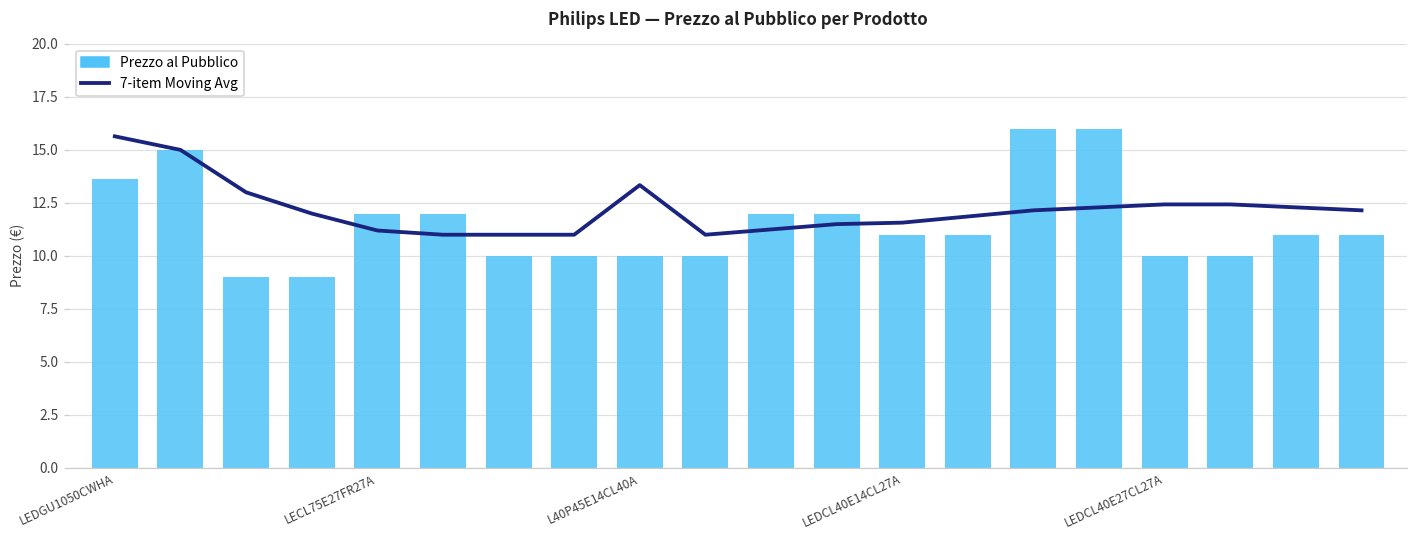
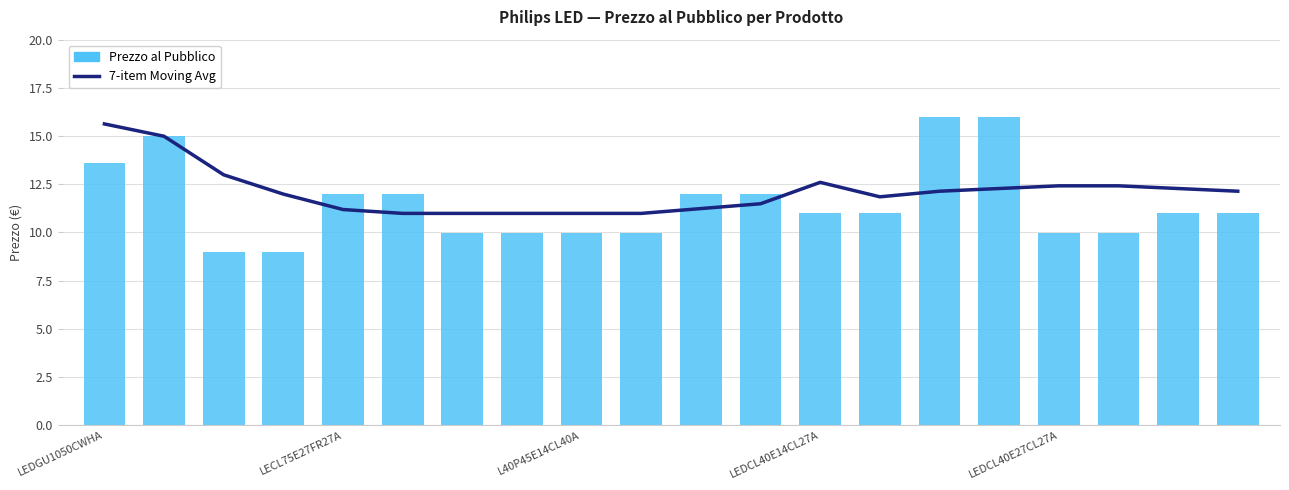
7-item Moving Avg, L40P45E14CL40A: 13.3 -> 11.0
7-item Moving Avg, LEDCL40E14CL27A: 11.6 -> 12.6
